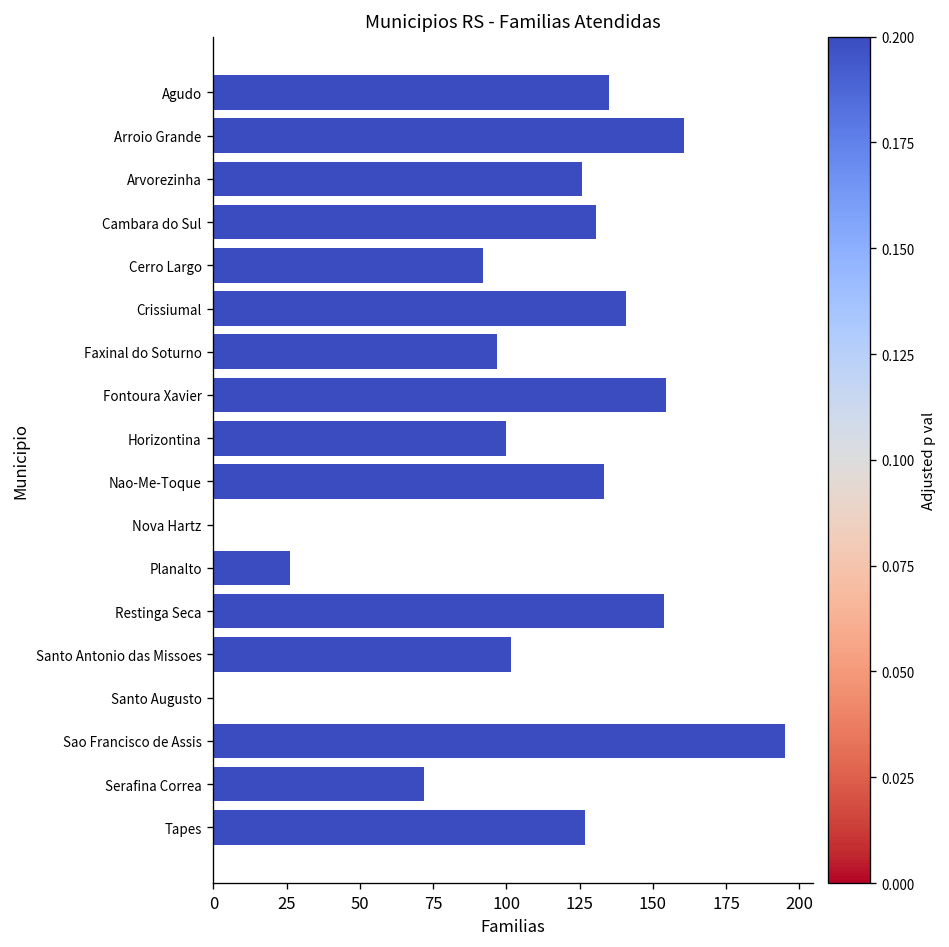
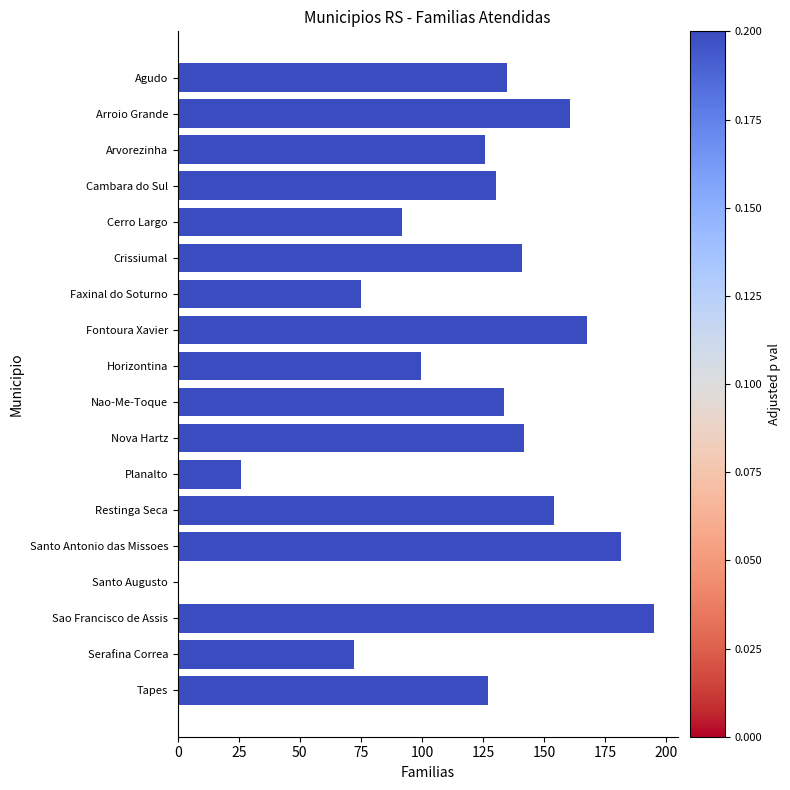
Faxinal do Soturno: 97 -> 75
Fontoura Xavier: 155 -> 168
Nova Hartz: 0 -> 142
Santo Antonio das Missoes: 102 -> 182
